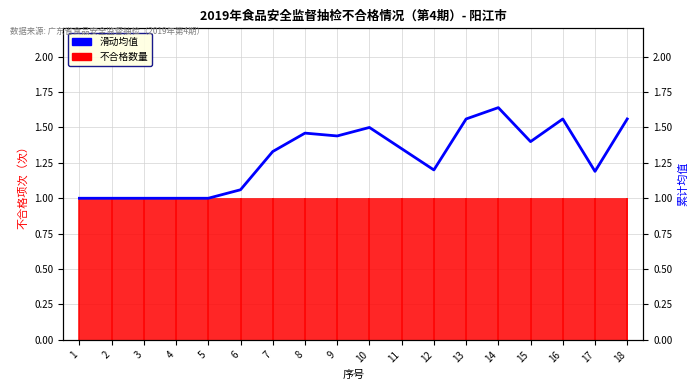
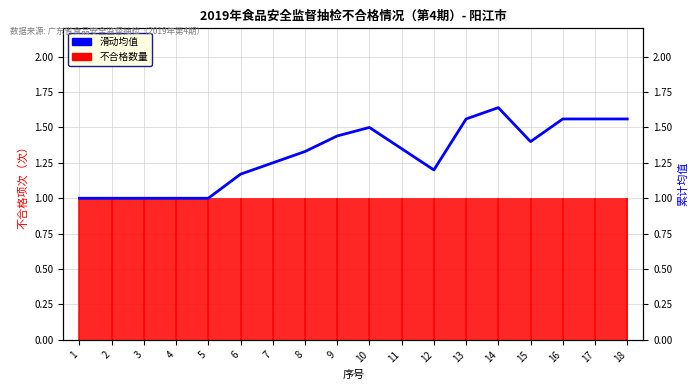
滑动均值, 6: 1.06 -> 1.17
滑动均值, 7: 1.33 -> 1.25
滑动均值, 8: 1.46 -> 1.33
滑动均值, 17: 1.19 -> 1.56
